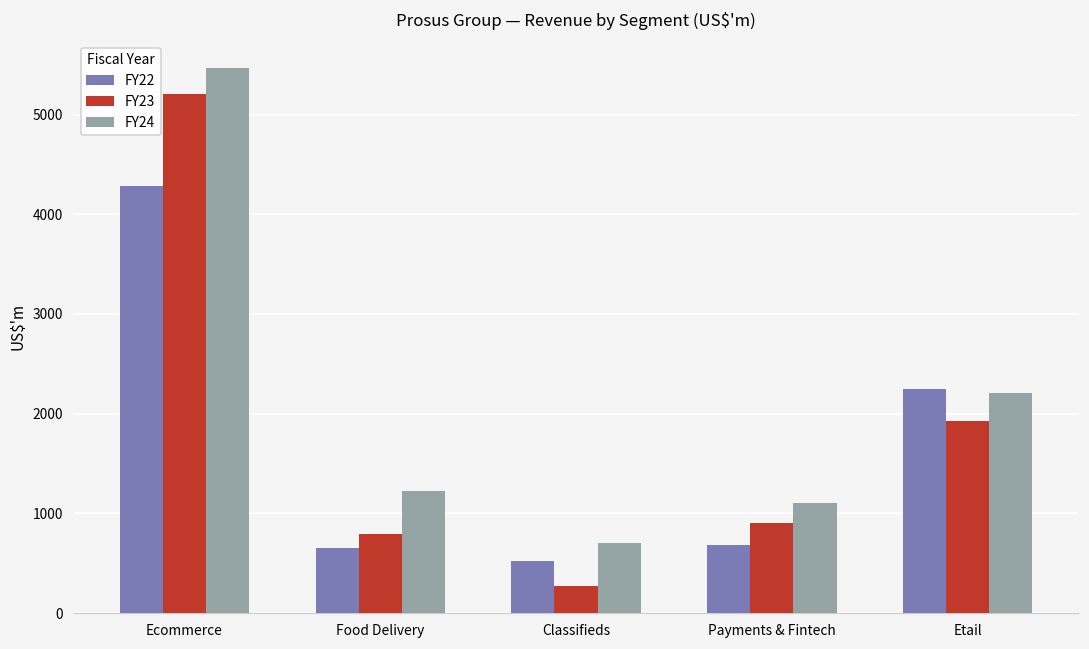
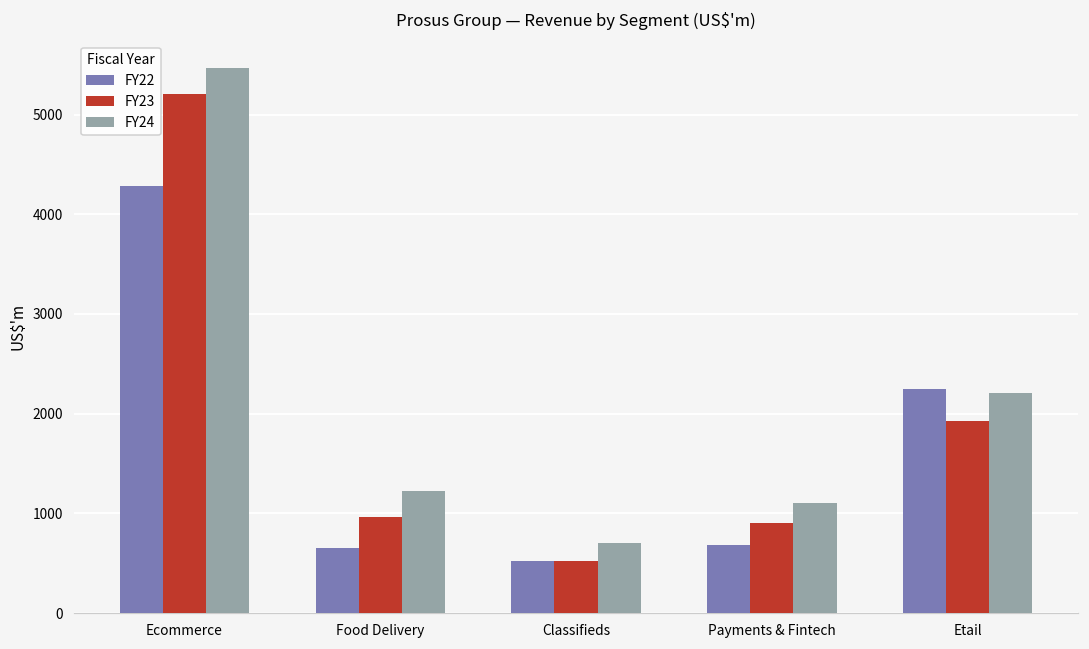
FY23, Food Delivery: 800 -> 1000
FY23, Classifieds: 300 -> 500
